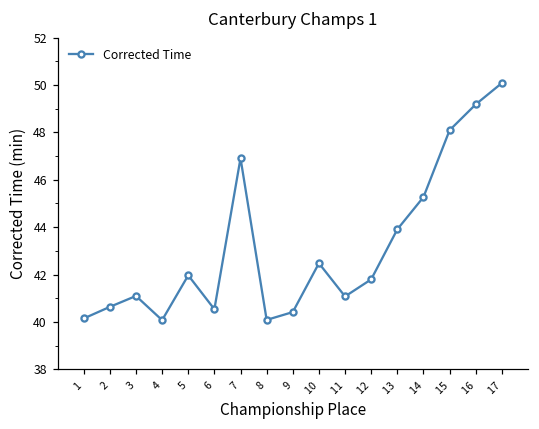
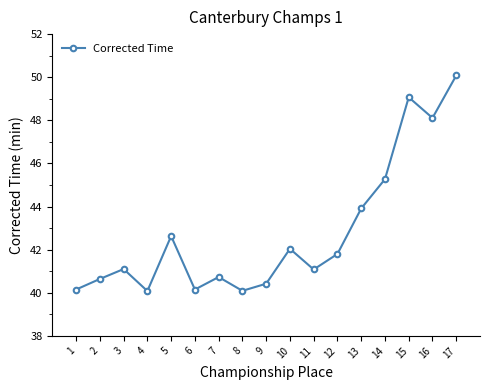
5: 42.0 -> 42.6
6: 40.5 -> 40.2
7: 46.9 -> 40.7
10: 42.5 -> 42.0
15: 48.1 -> 49.1
16: 49.2 -> 48.1
